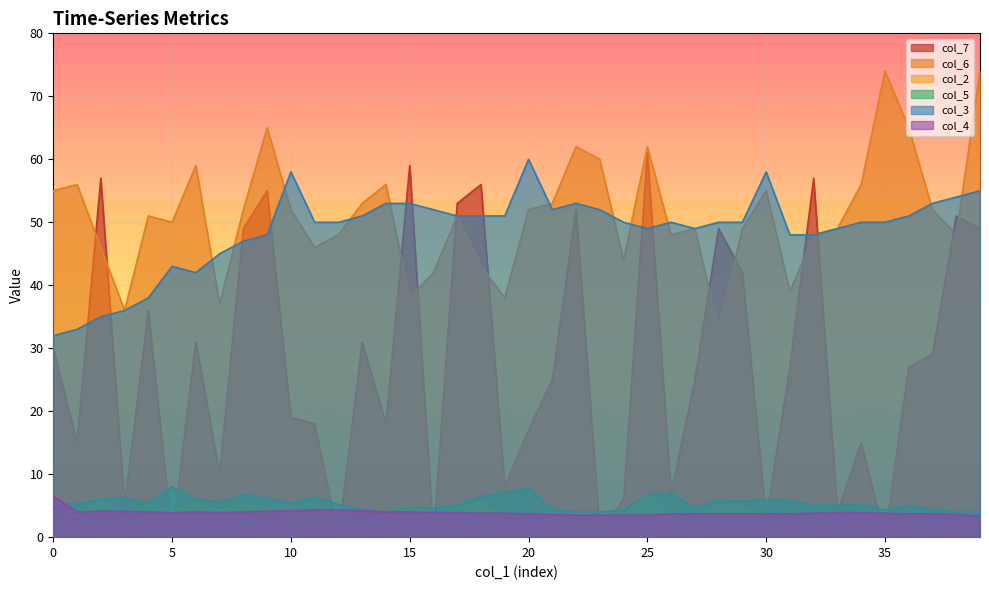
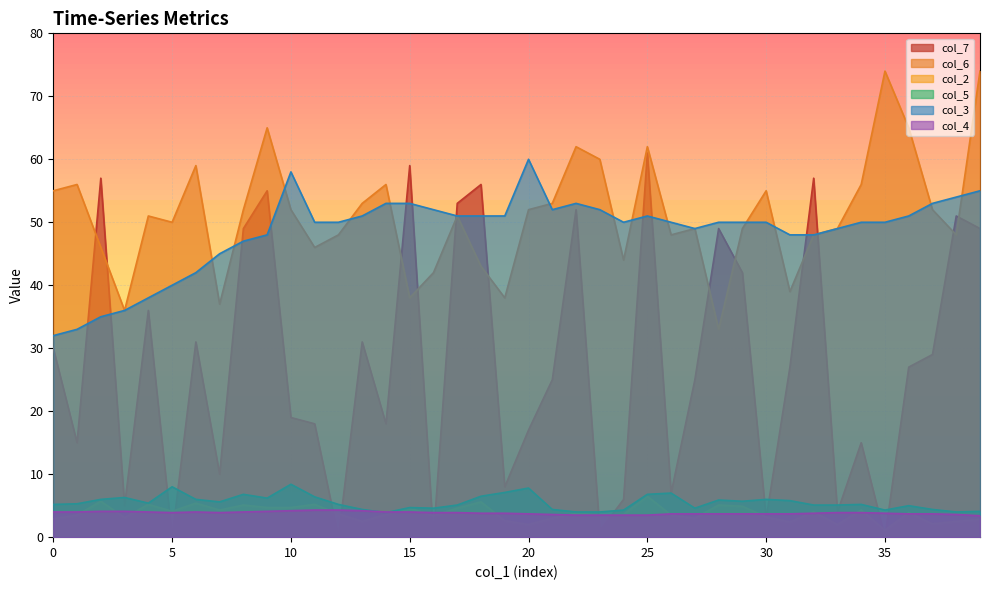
col_4, 0: 7 -> 4
col_3, 5: 43 -> 40
col_5, 10: 5 -> 8
col_3, 25: 49 -> 51
col_3, 30: 58 -> 50
